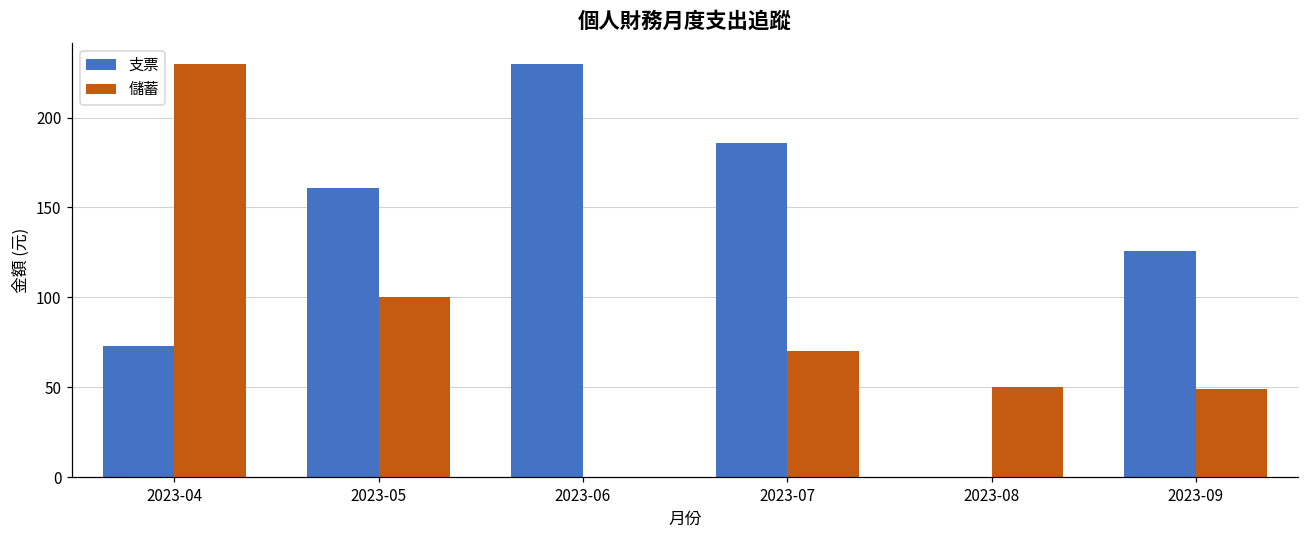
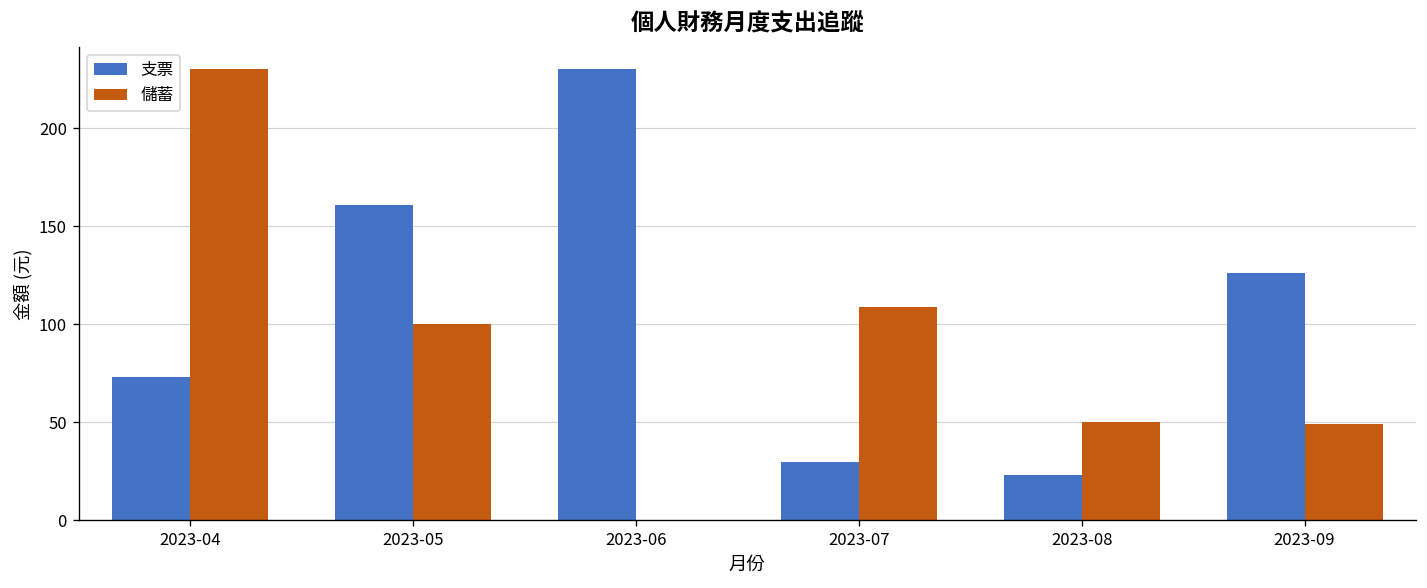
支票, 2023-07: 186 -> 30
儲蓄, 2023-07: 70 -> 109
支票, 2023-08: 0 -> 23
